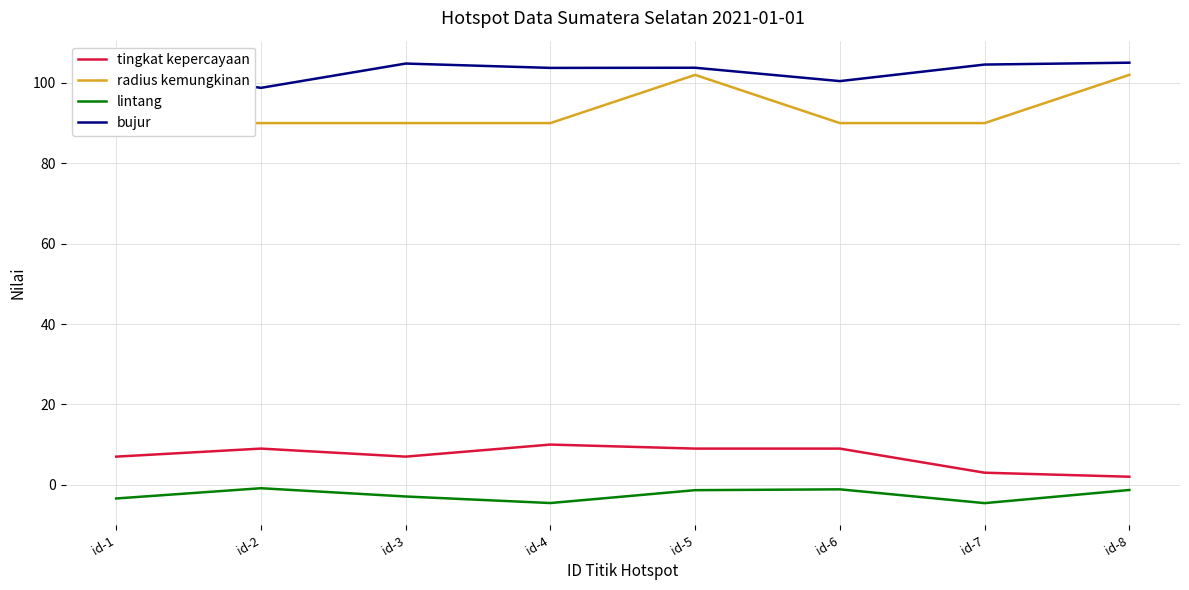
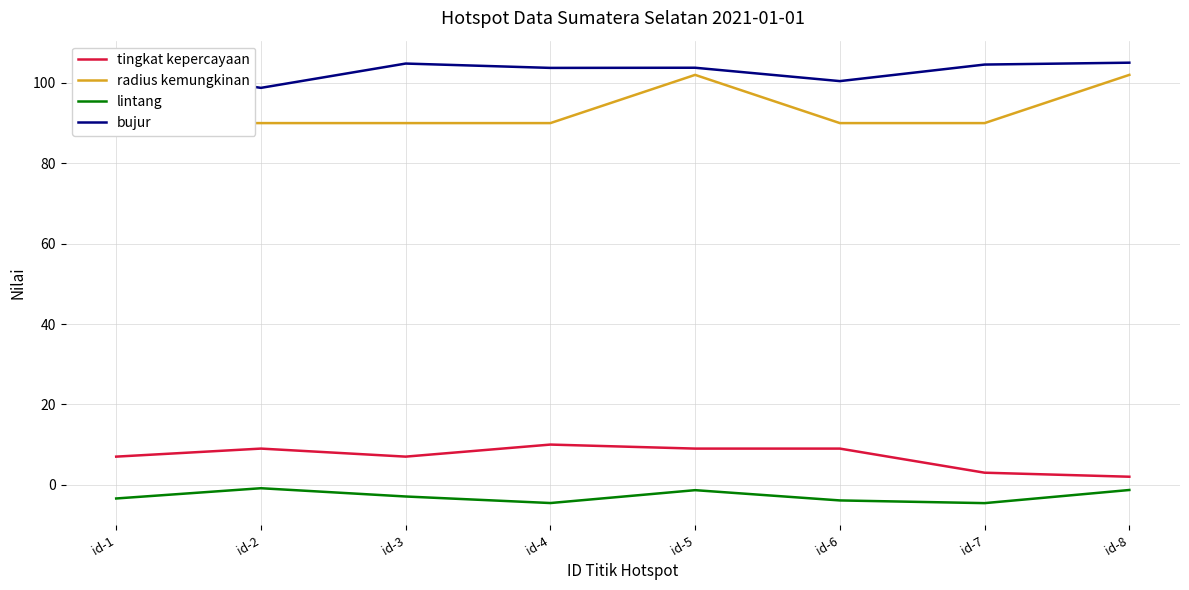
lintang, id-6: -1 -> -4
